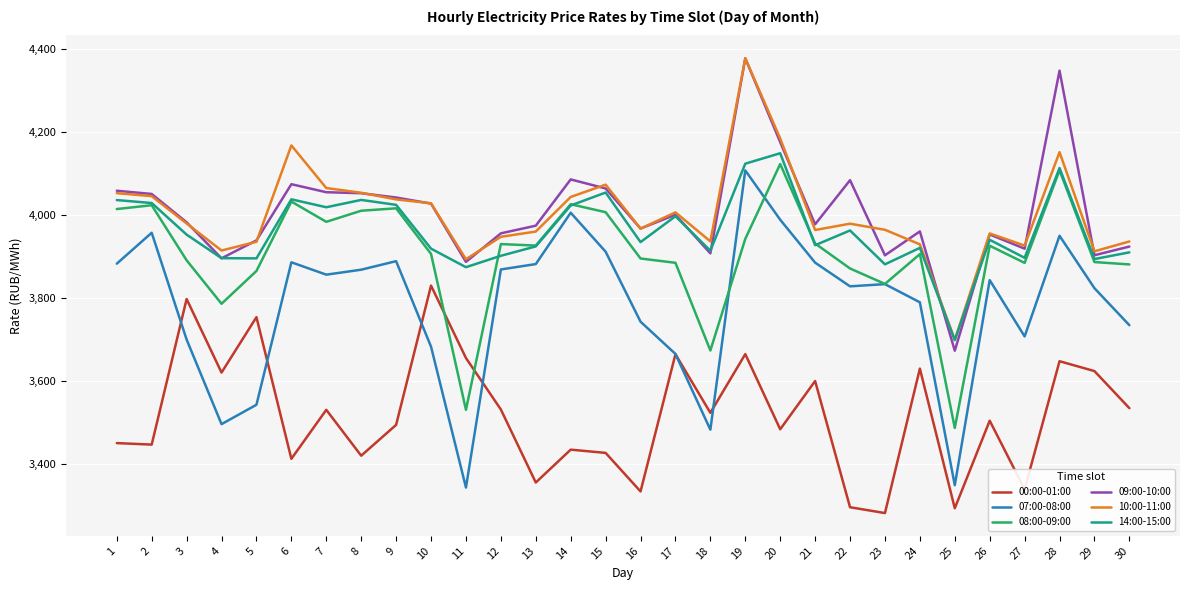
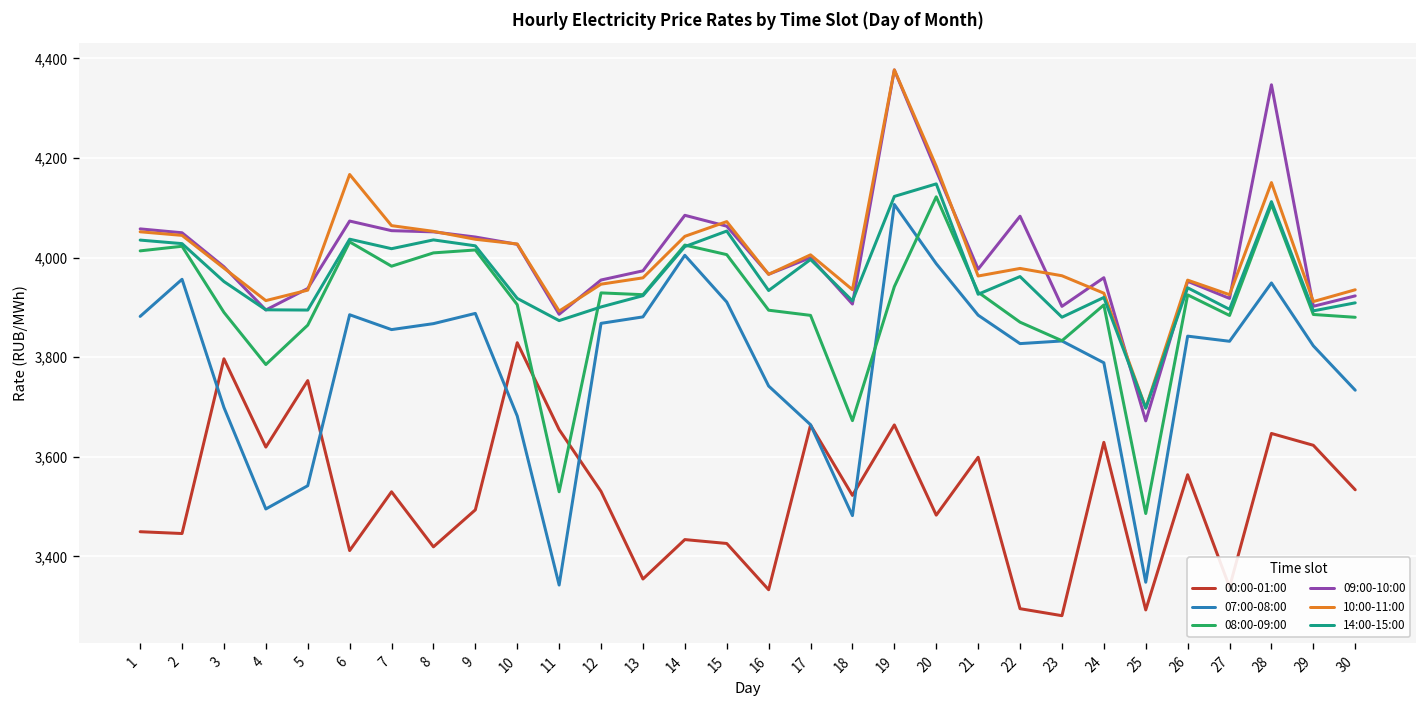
00:00-01:00, 26: 3,500 -> 3,560
07:00-08:00, 27: 3,710 -> 3,830
